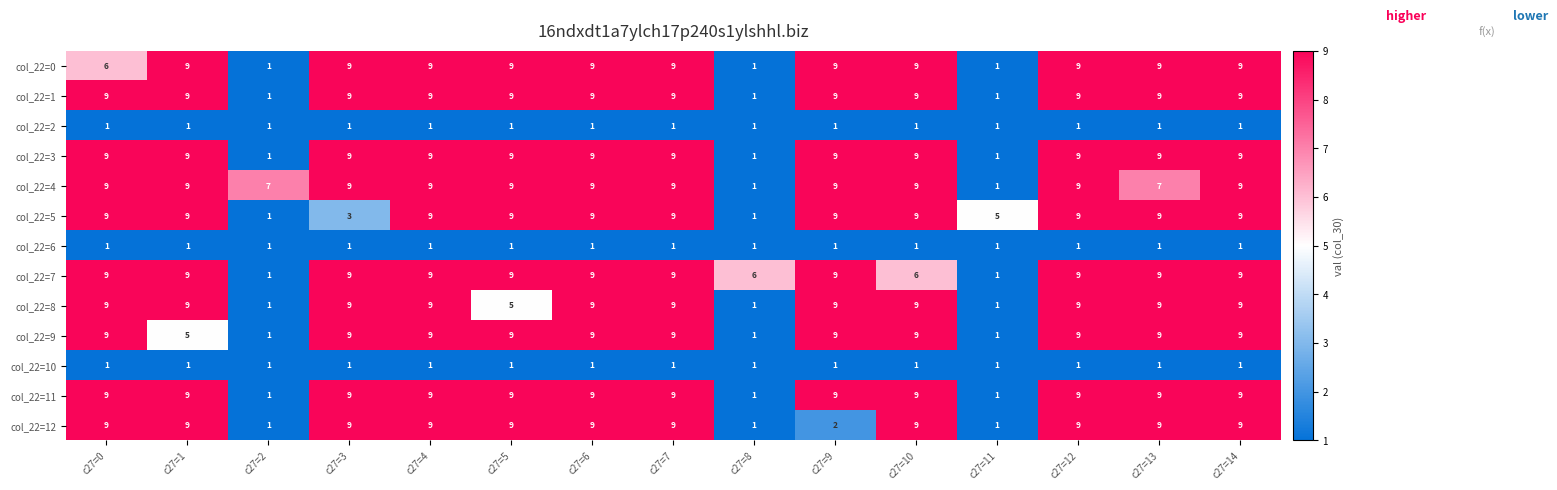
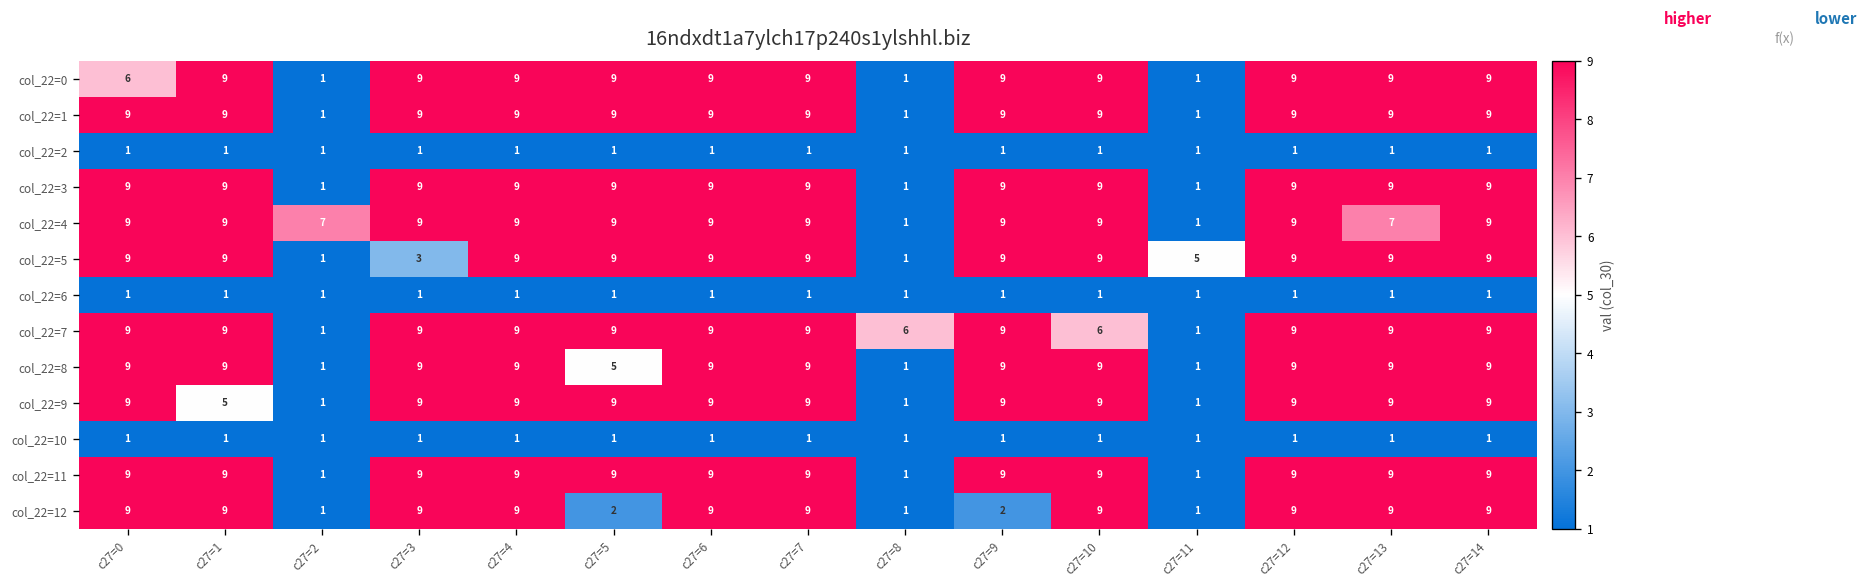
col_22=12, c27=5: 9 -> 2
